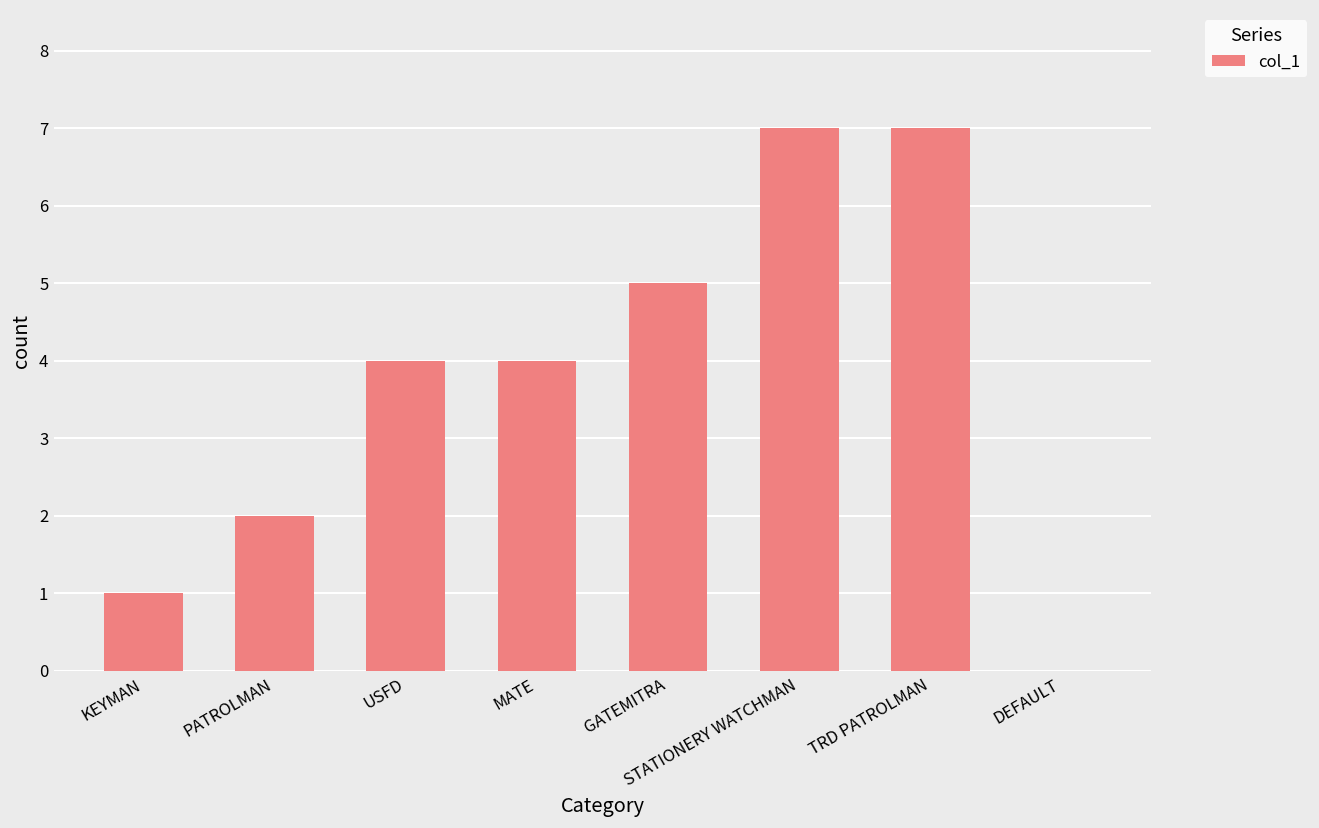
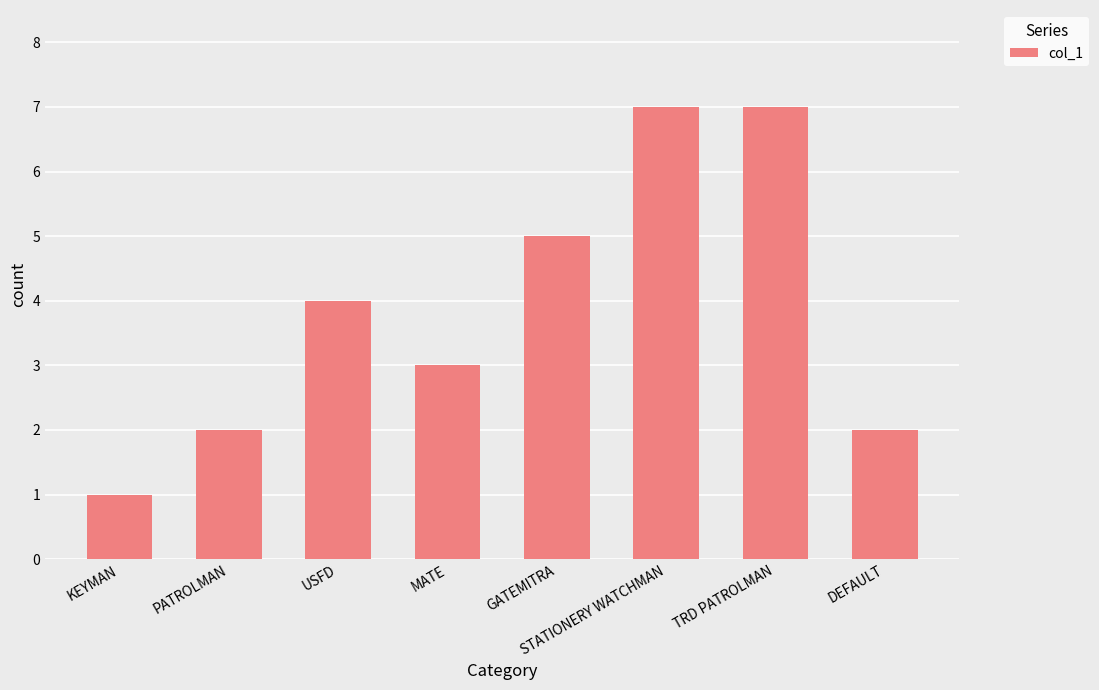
MATE: 4 -> 3
DEFAULT: 0 -> 2
